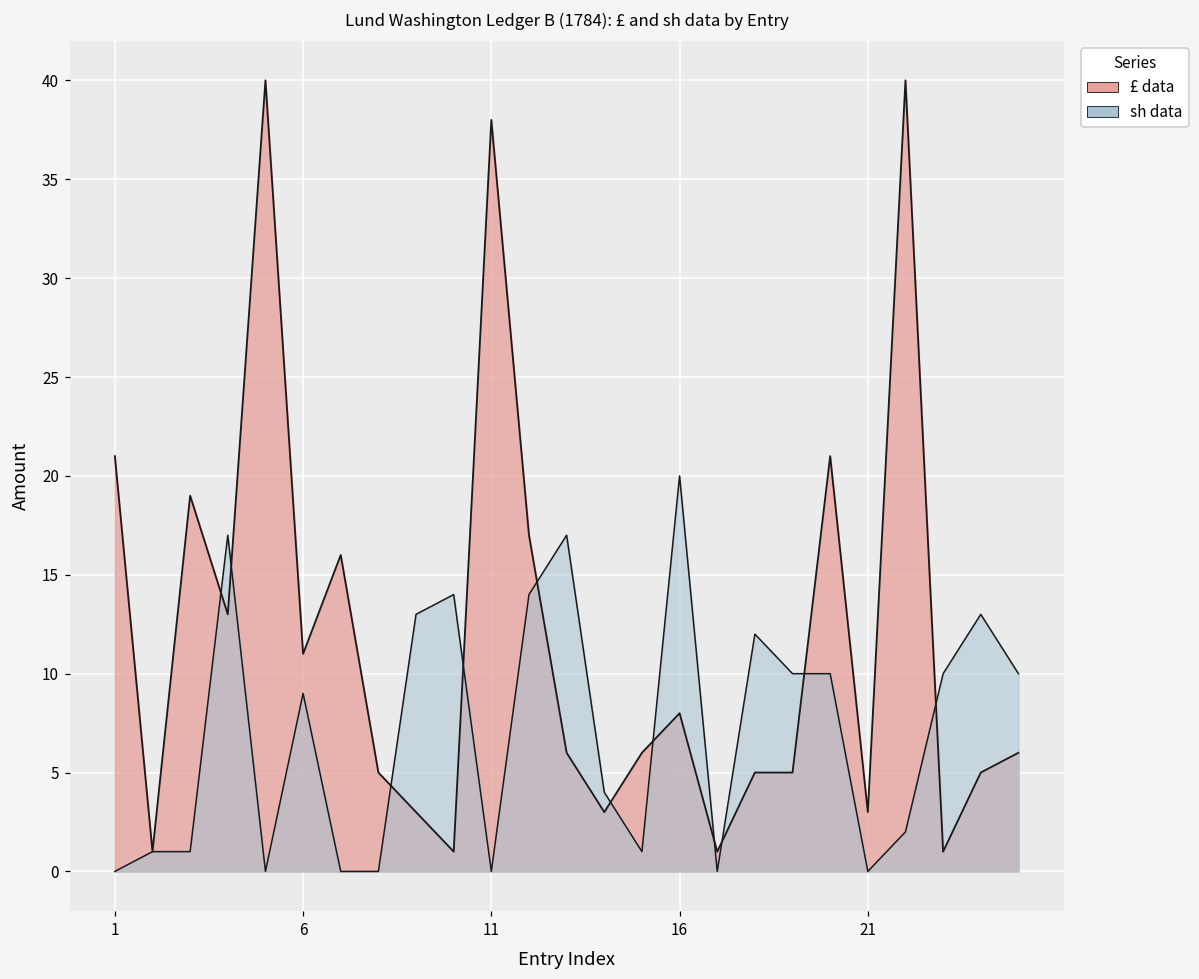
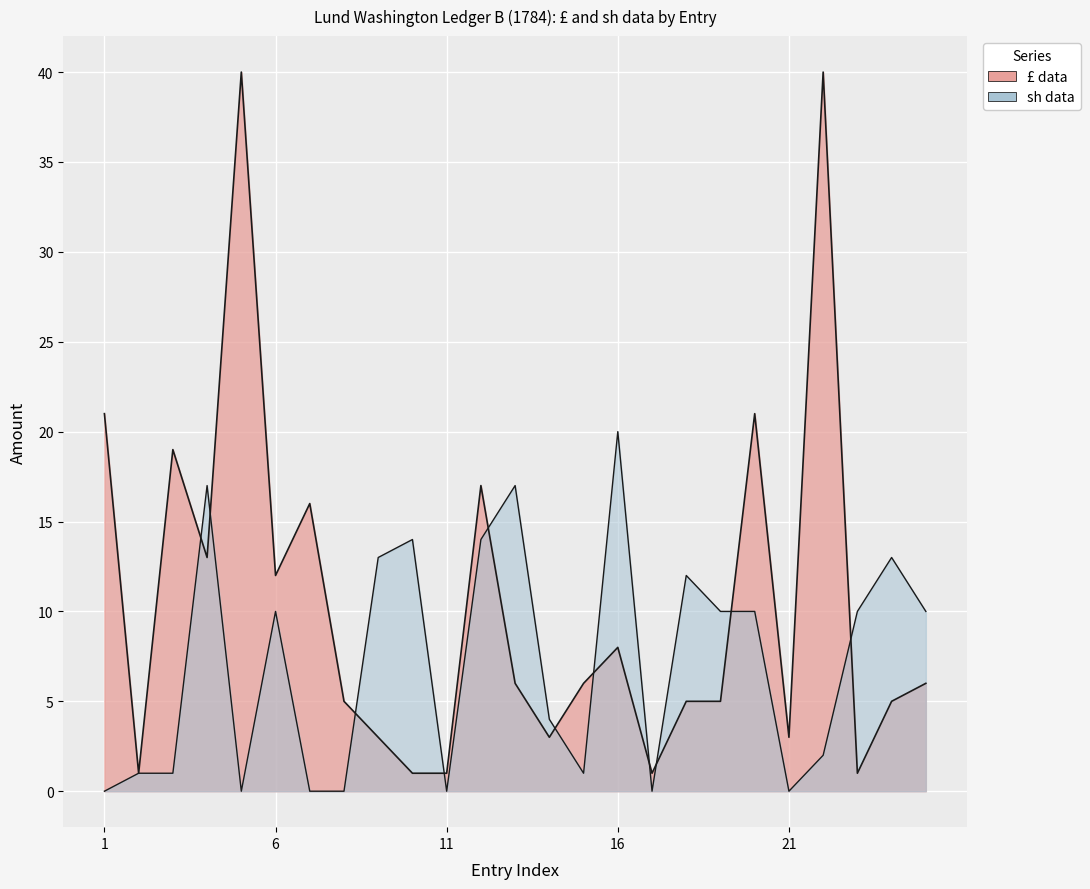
£ data, 6: 11 -> 12
sh data, 6: 9 -> 10
£ data, 11: 38 -> 1
